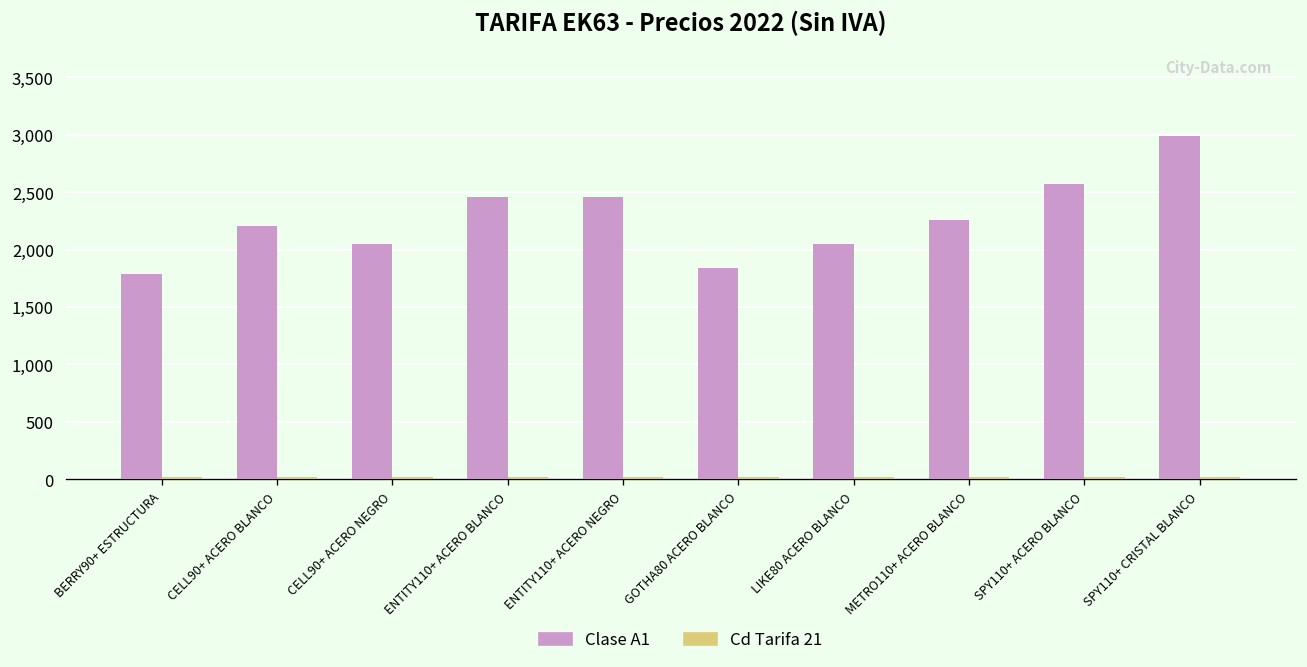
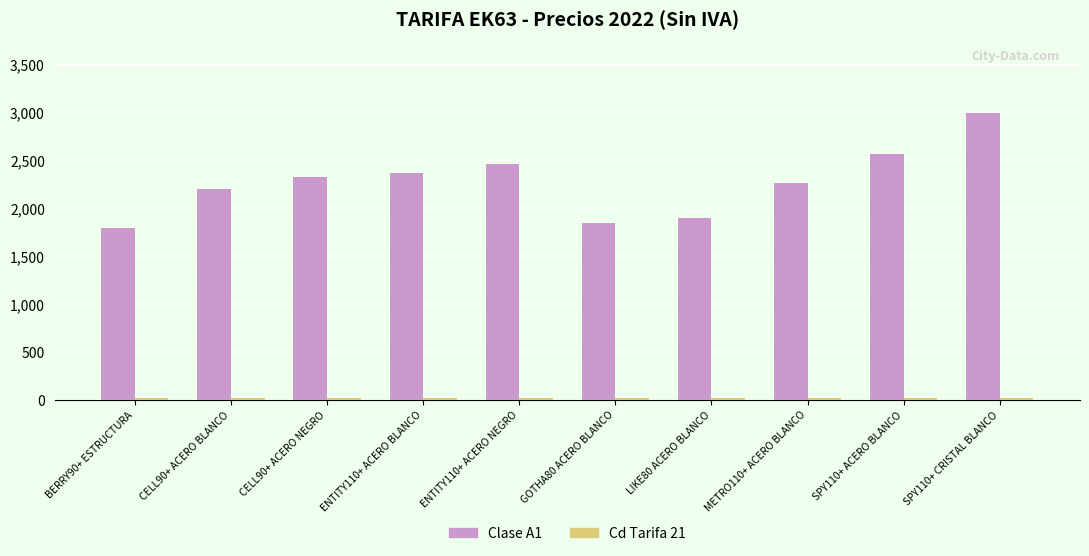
Clase A1, CELL90+ ACERO NEGRO: 2,100 -> 2,300
Clase A1, ENTITY110+ ACERO BLANCO: 2,500 -> 2,400
Clase A1, LIKE80 ACERO BLANCO: 2,100 -> 1,900
